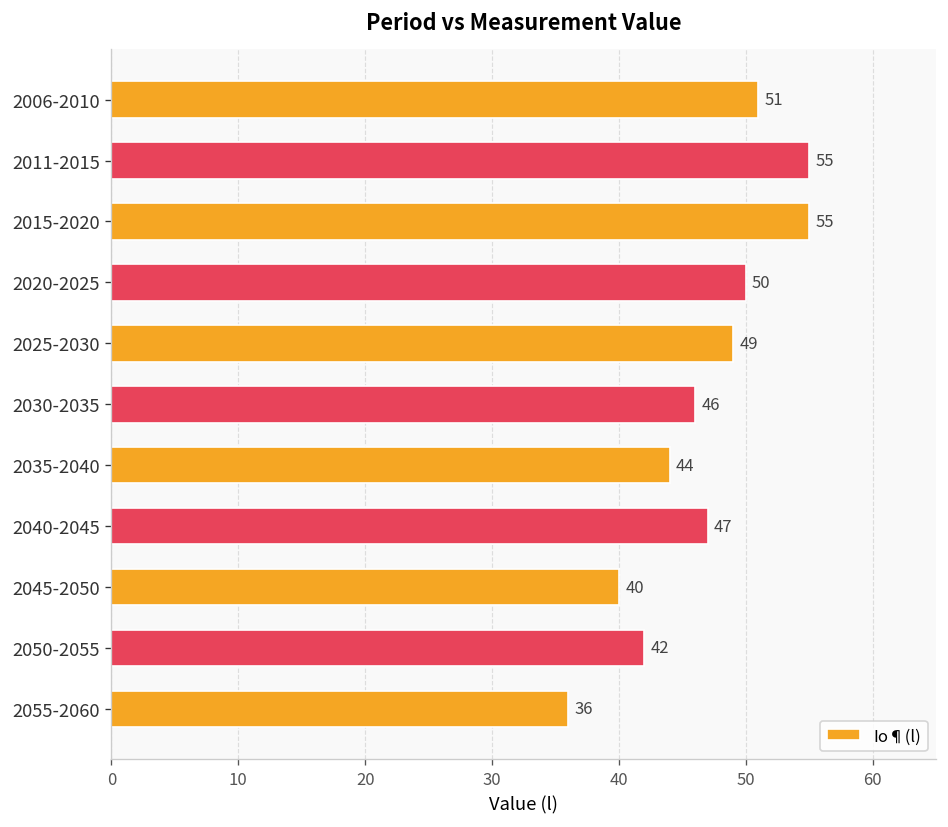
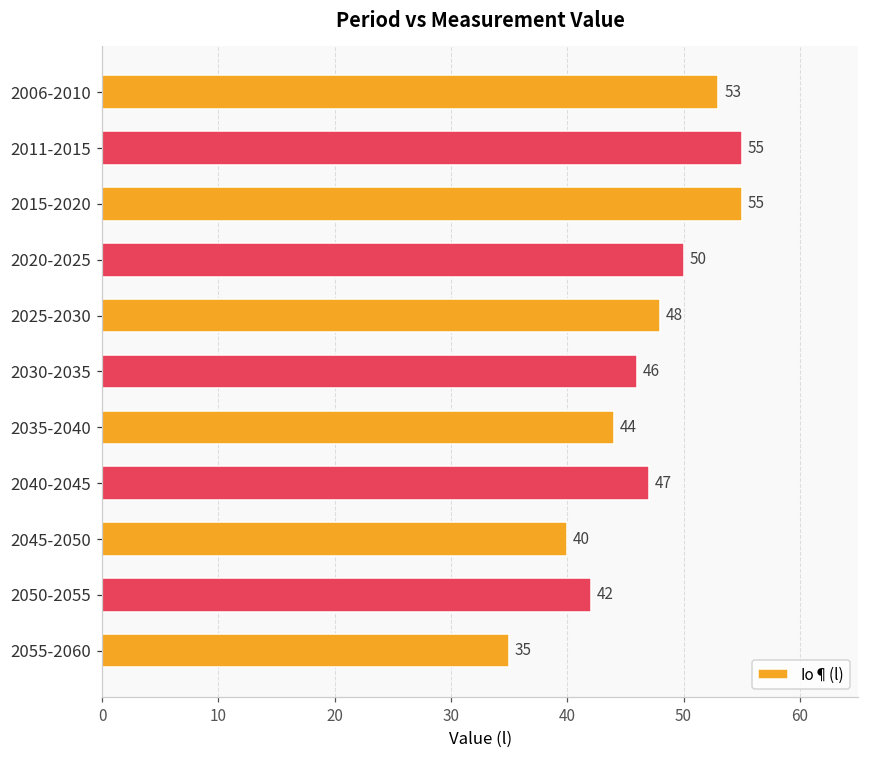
2006-2010: 51 -> 53
2025-2030: 49 -> 48
2055-2060: 36 -> 35
